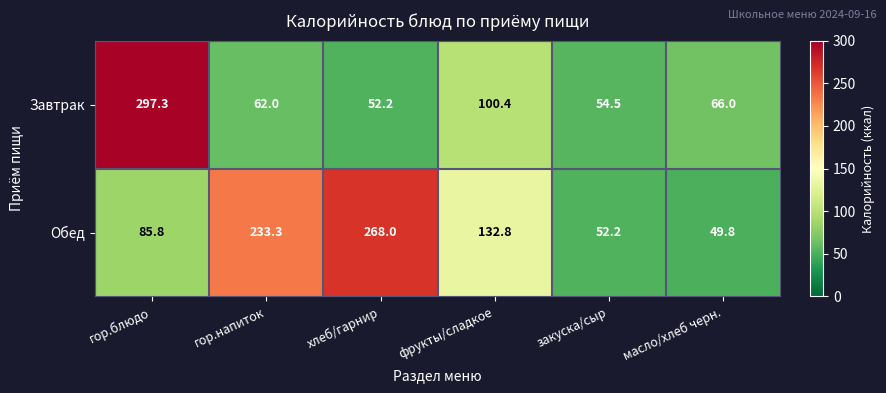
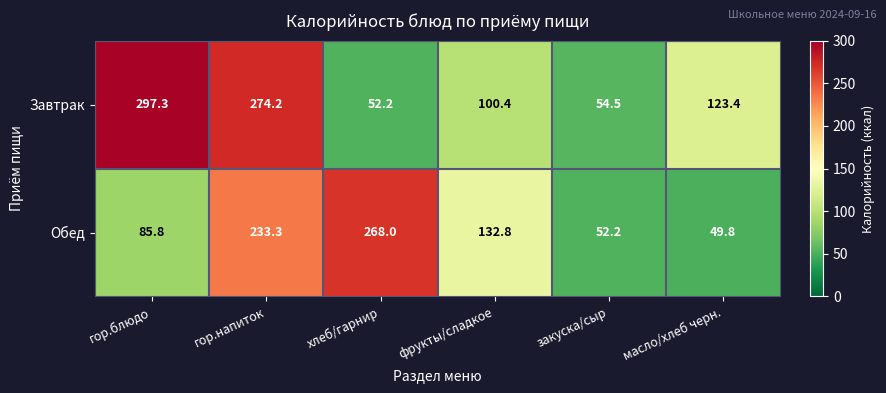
Завтрак, гор.напиток: 62.0 -> 274.2
Завтрак, масло/хлеб черн.: 66.0 -> 123.4
